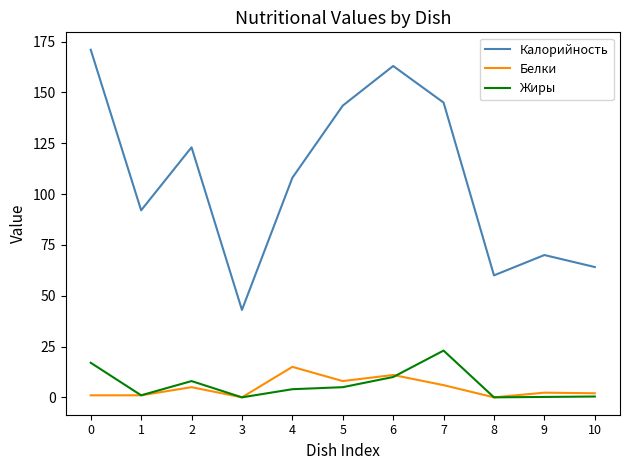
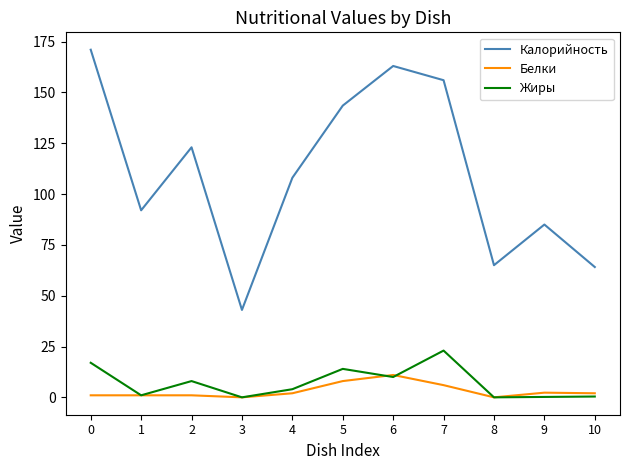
Белки, 2: 5 -> 1
Белки, 4: 15 -> 2
Жиры, 5: 5 -> 14
Калорийность, 7: 145 -> 156
Калорийность, 8: 60 -> 65
Калорийность, 9: 70 -> 85
